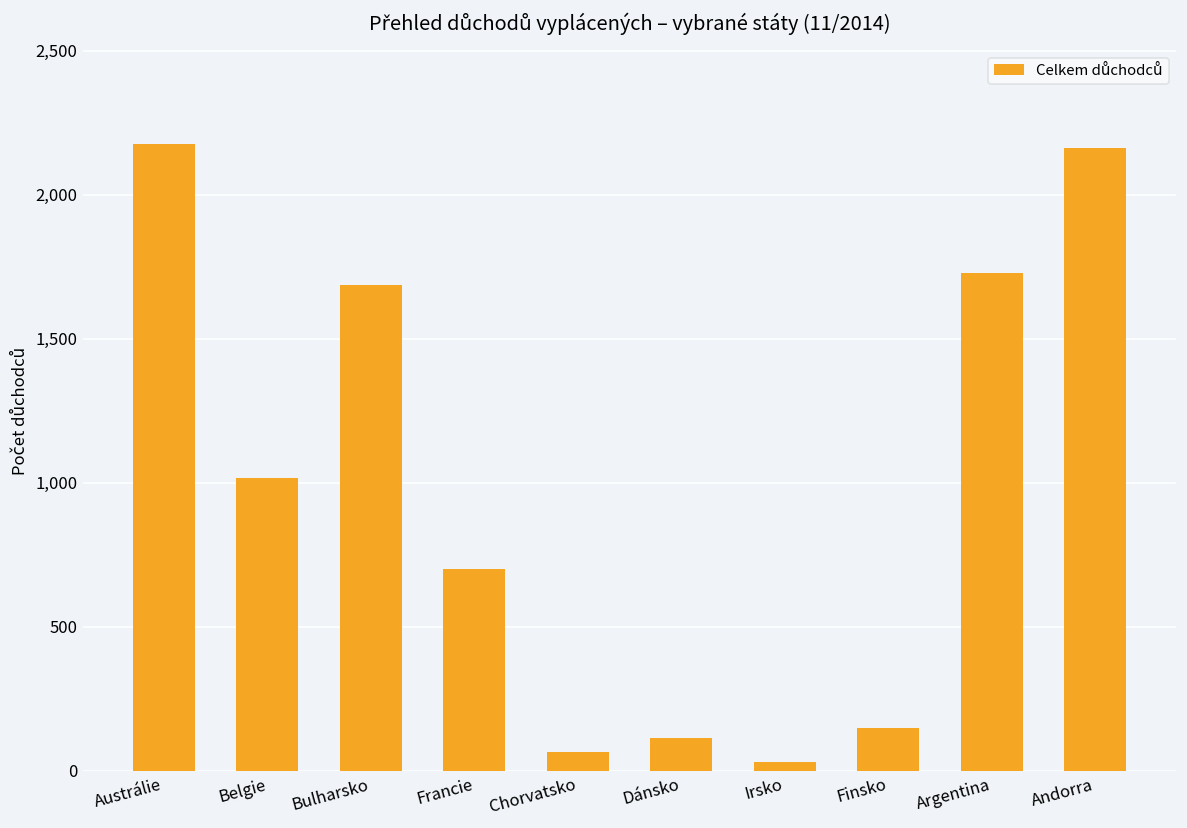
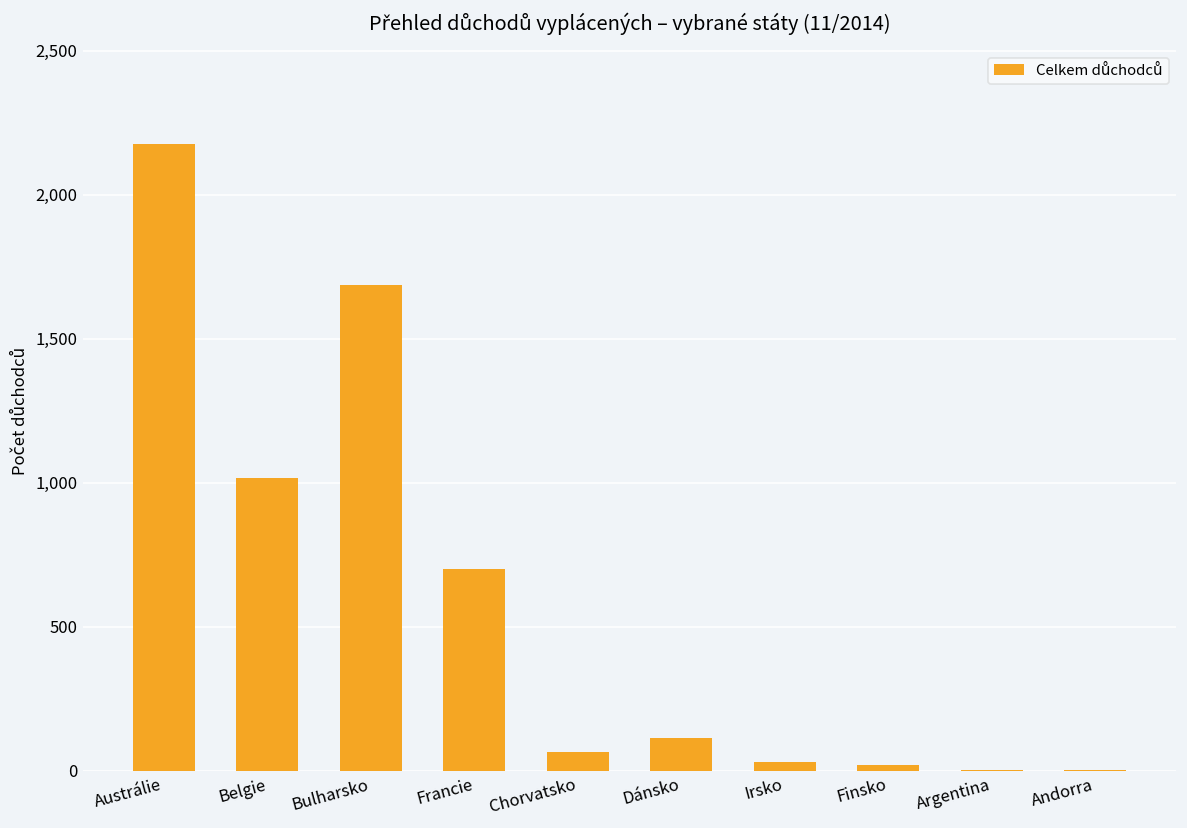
Finsko: 150 -> 20
Argentina: 1,730 -> 10
Andorra: 2,160 -> 0
